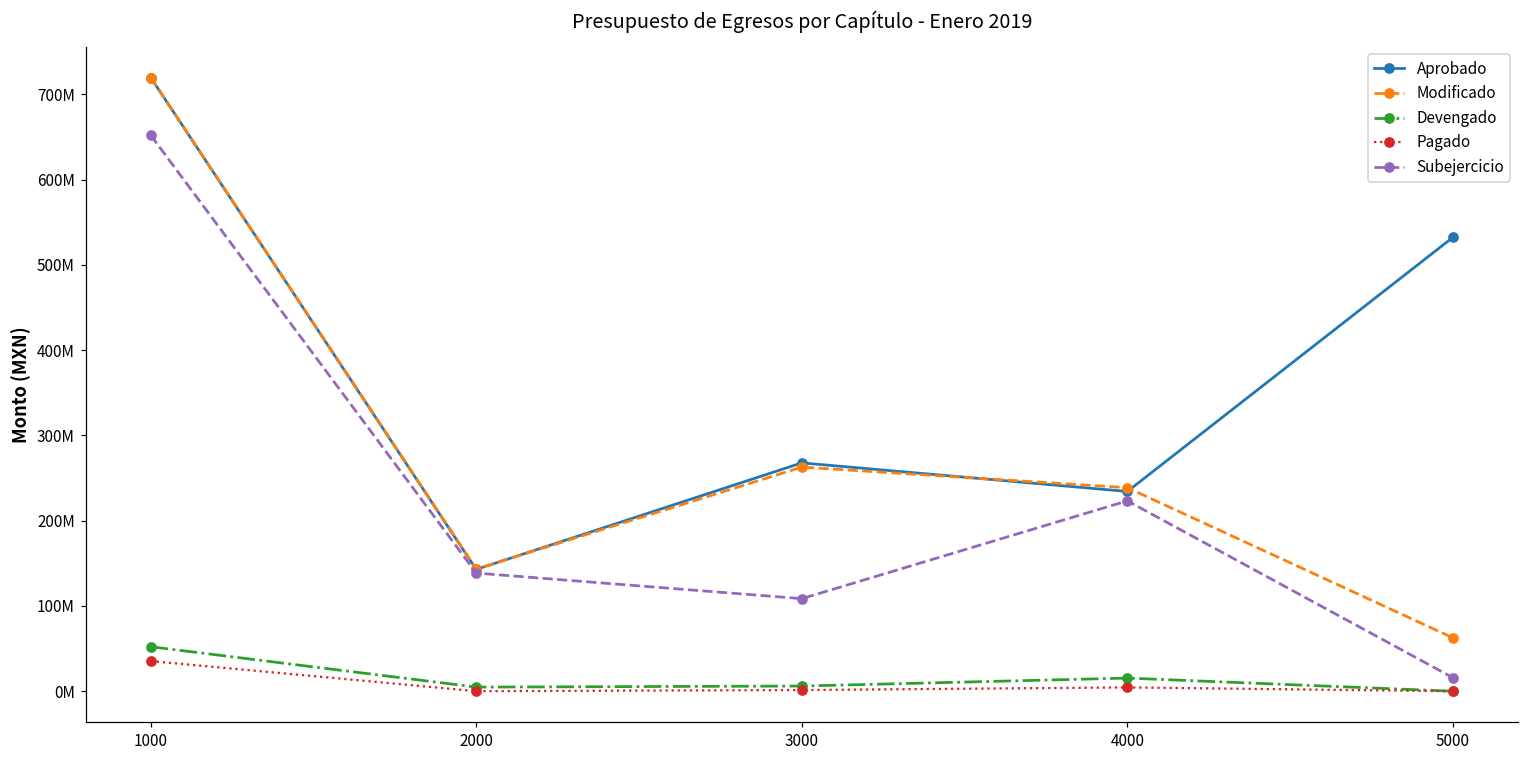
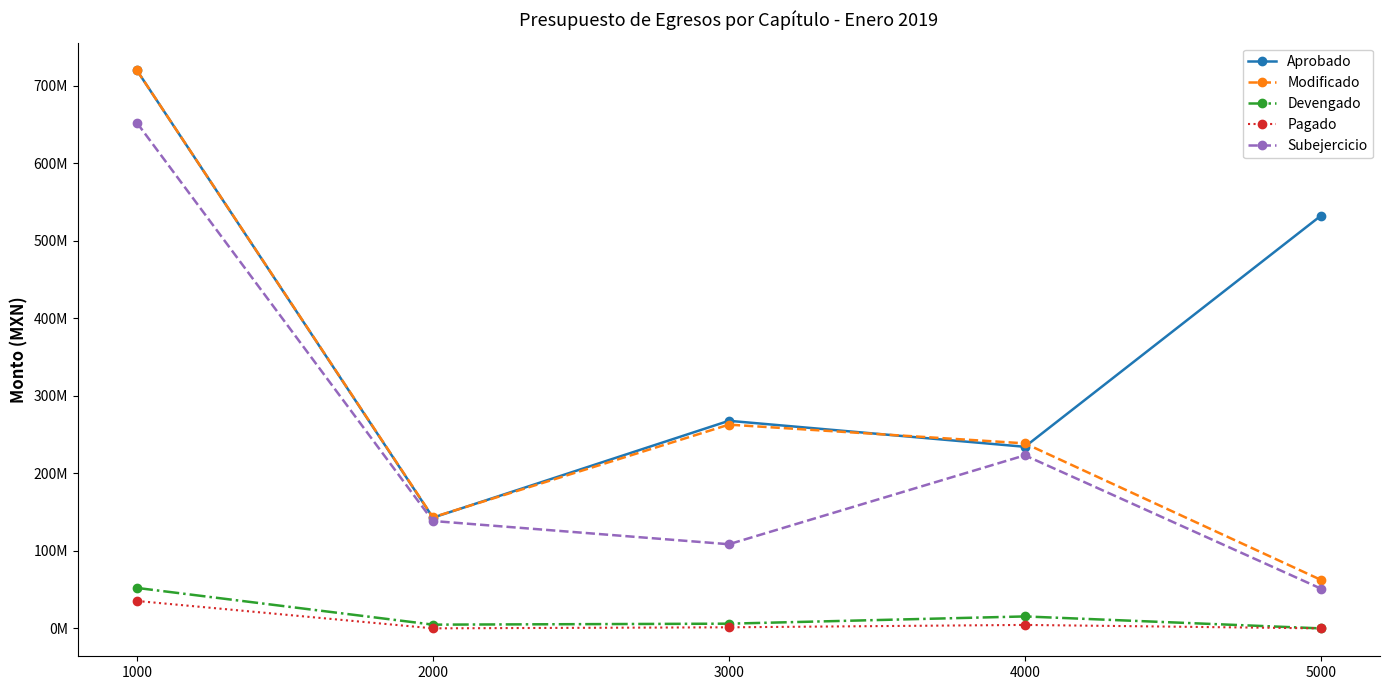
Subejercicio, 5000: 20000000 -> 50000000
